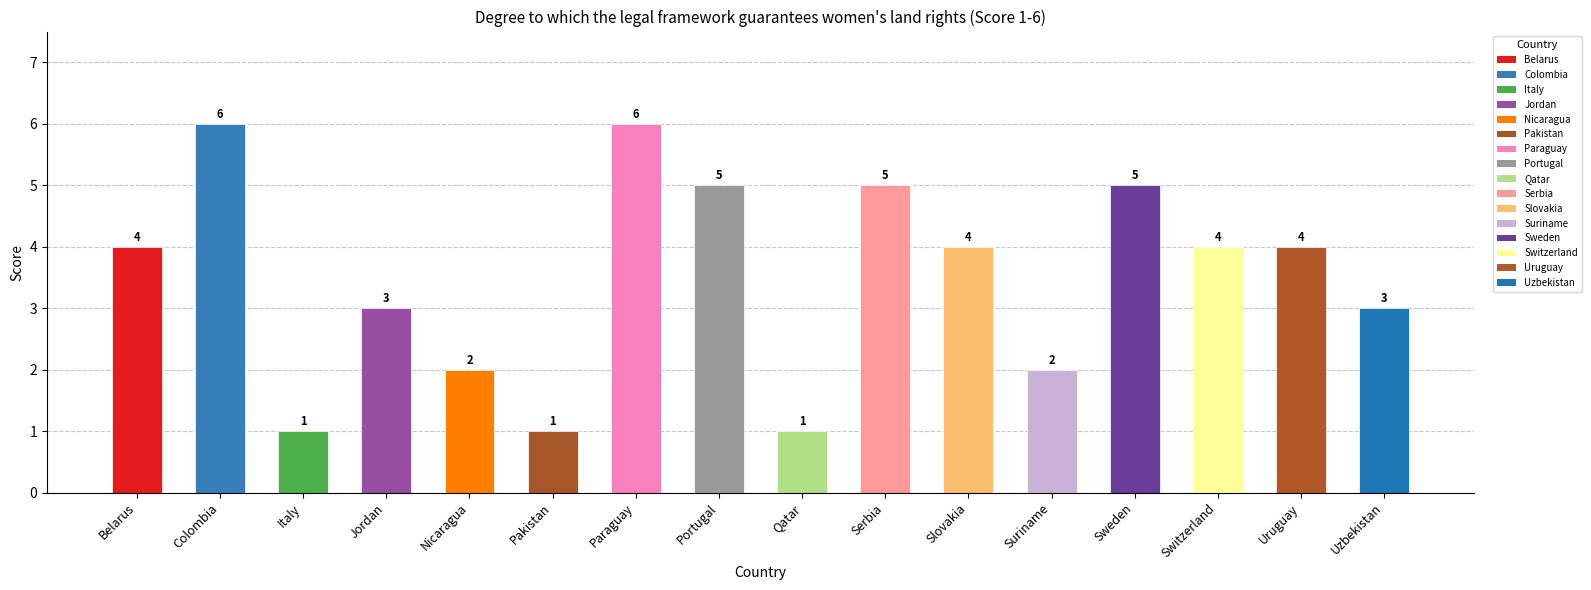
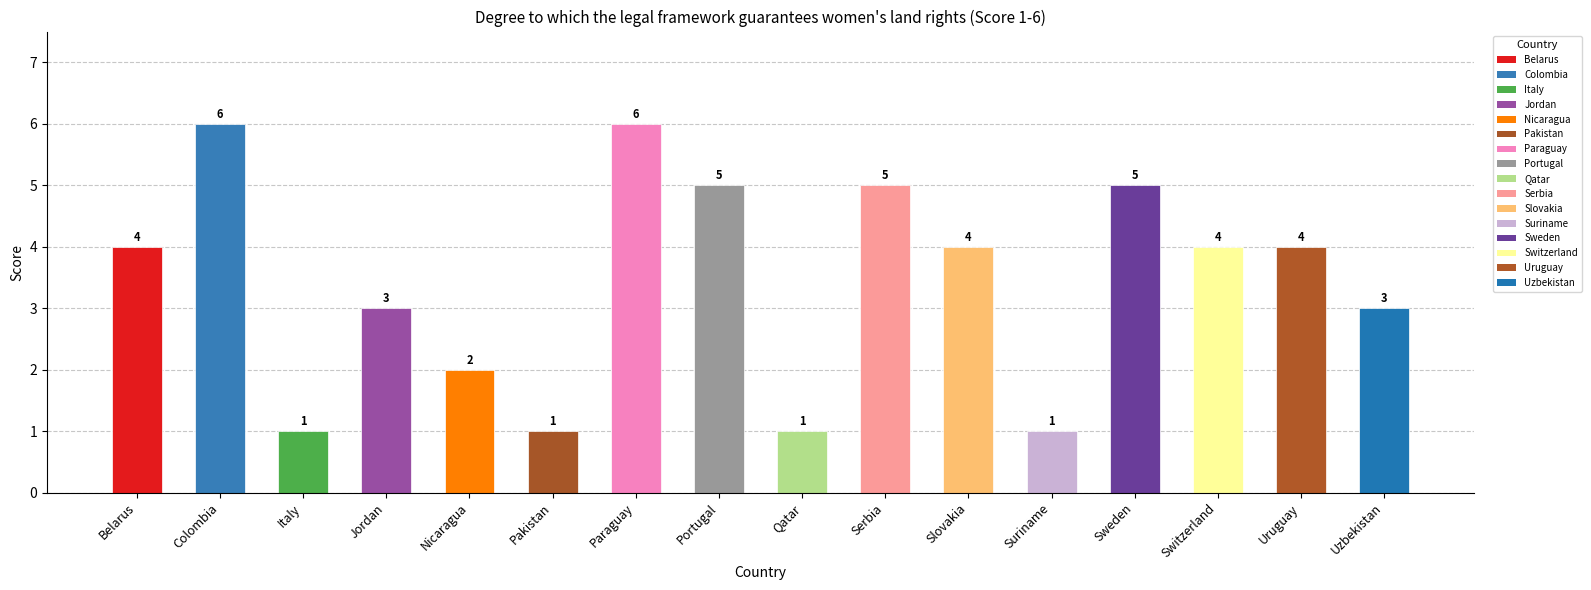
Suriname: 2 -> 1
